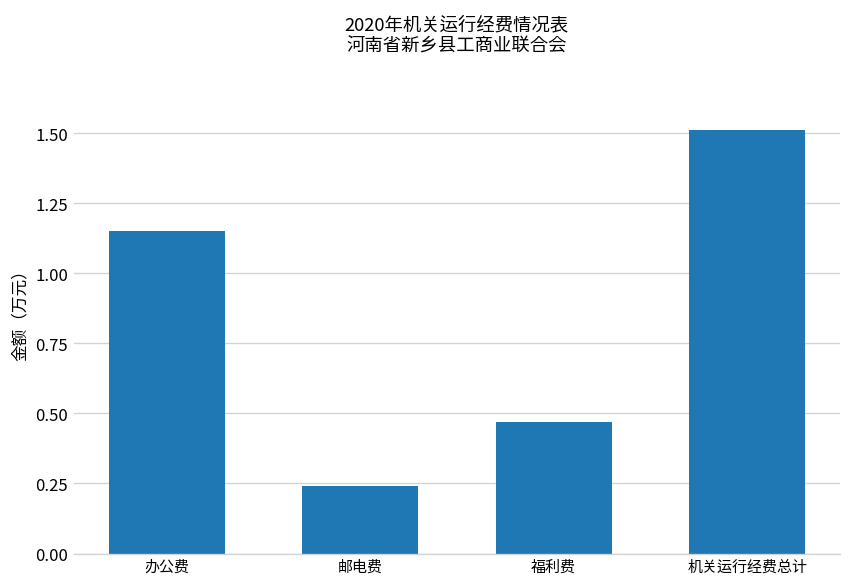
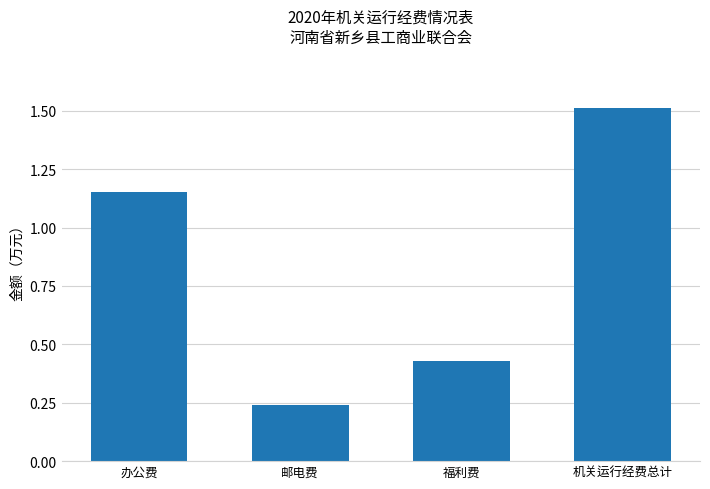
福利费: 0.47 -> 0.43
